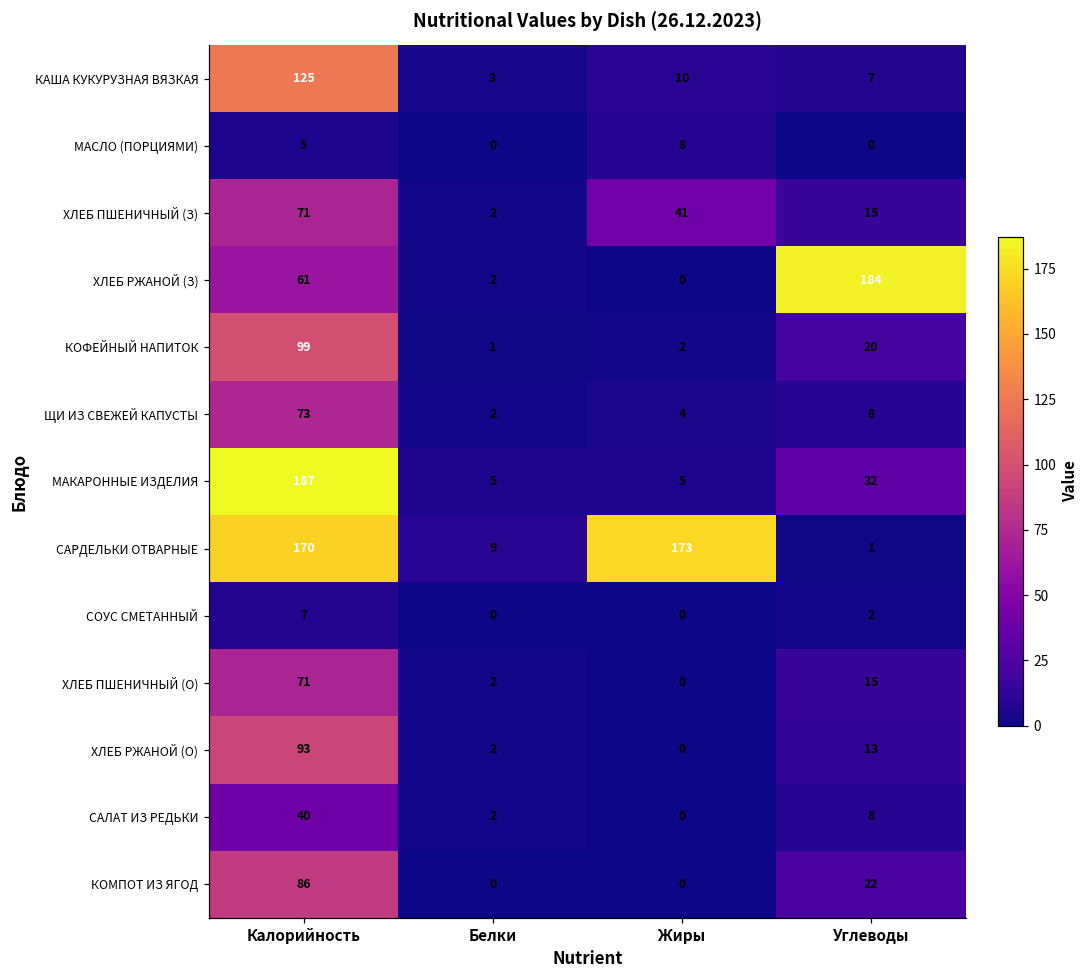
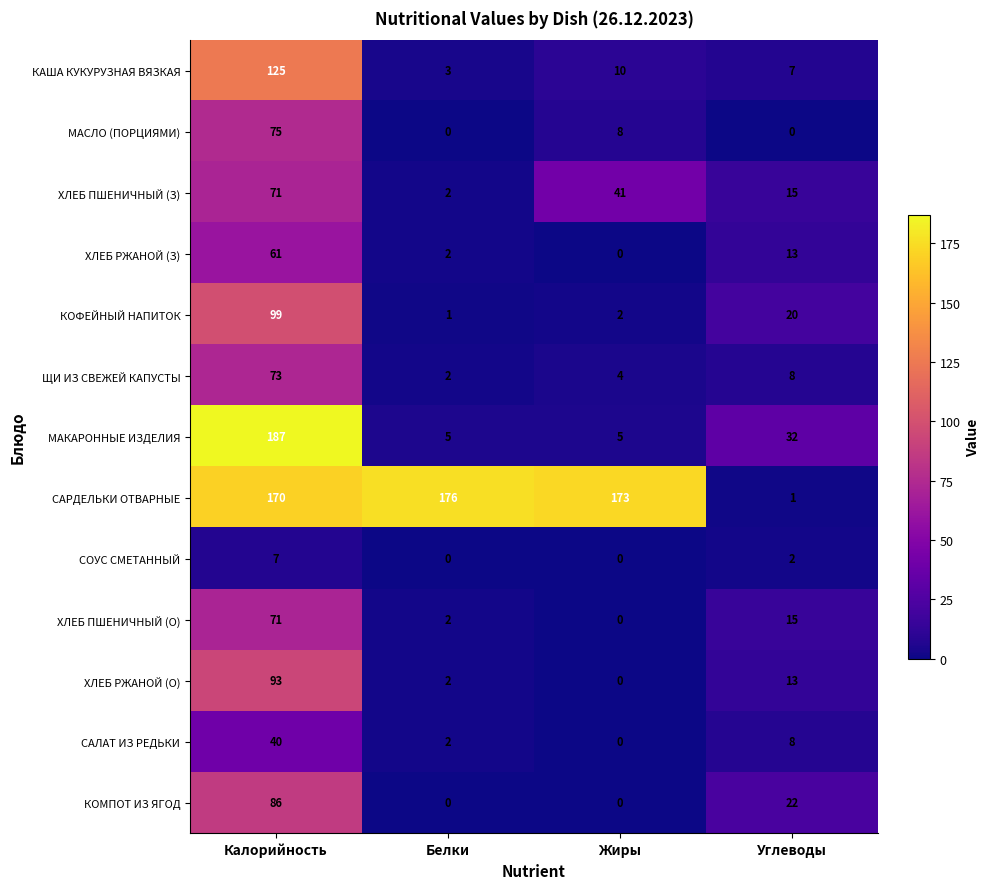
МАСЛО (ПОРЦИЯМИ), Калорийность: 5 -> 75
ХЛЕБ РЖАНОЙ (З), Углеводы: 184 -> 13
САРДЕЛЬКИ ОТВАРНЫЕ, Белки: 9 -> 176
